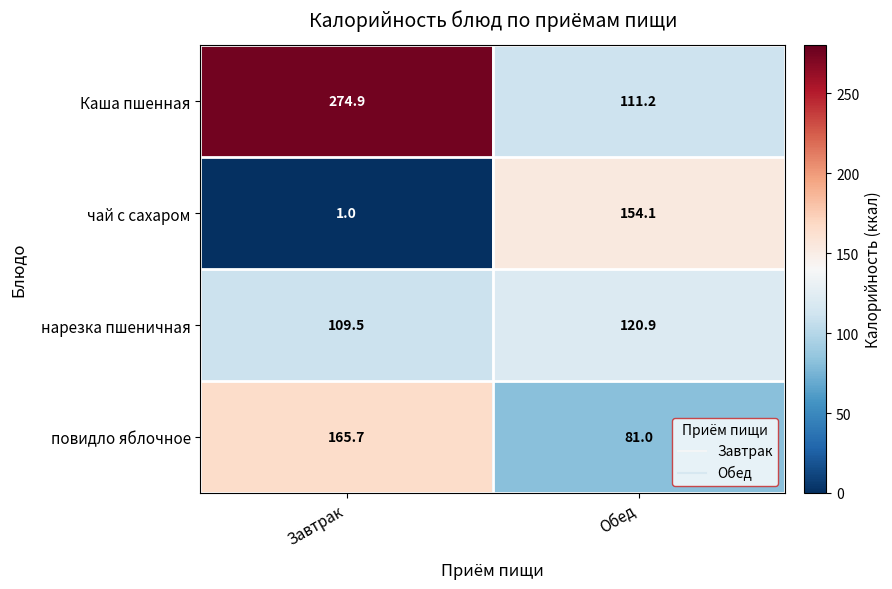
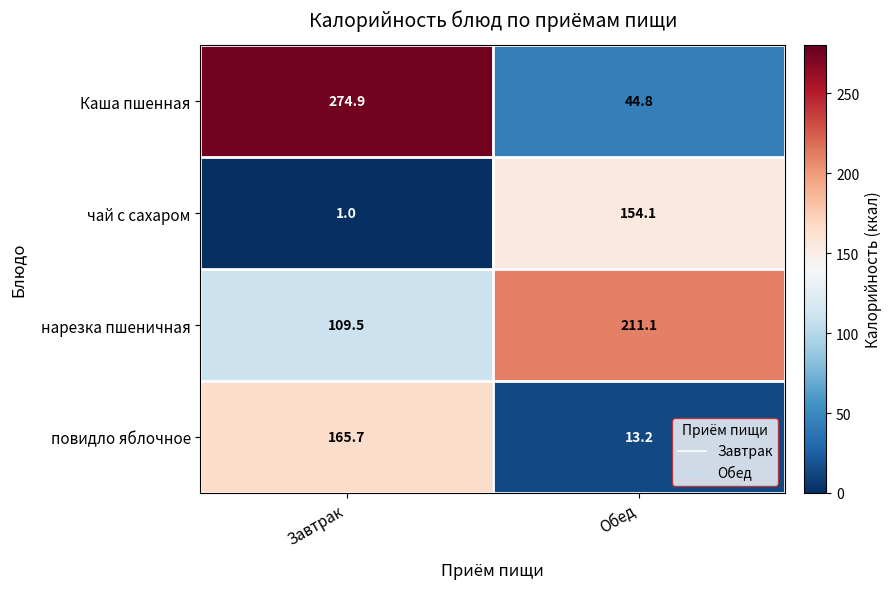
Каша пшенная, Обед: 111.2 -> 44.8
нарезка пшеничная, Обед: 120.9 -> 211.1
повидло яблочное, Обед: 81.0 -> 13.2
